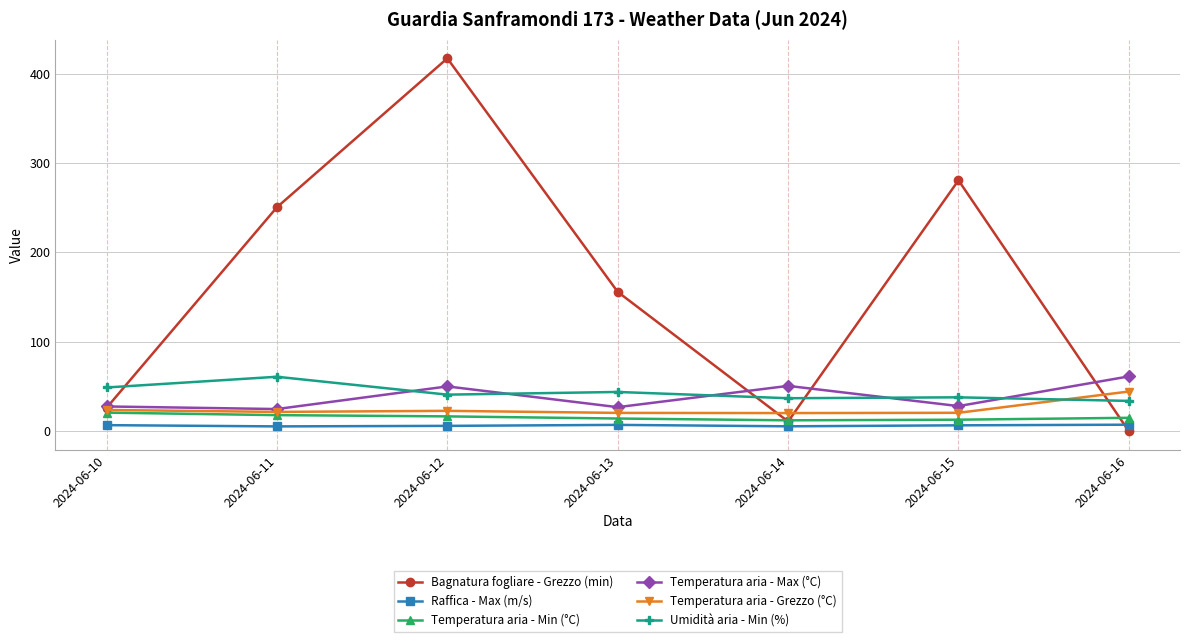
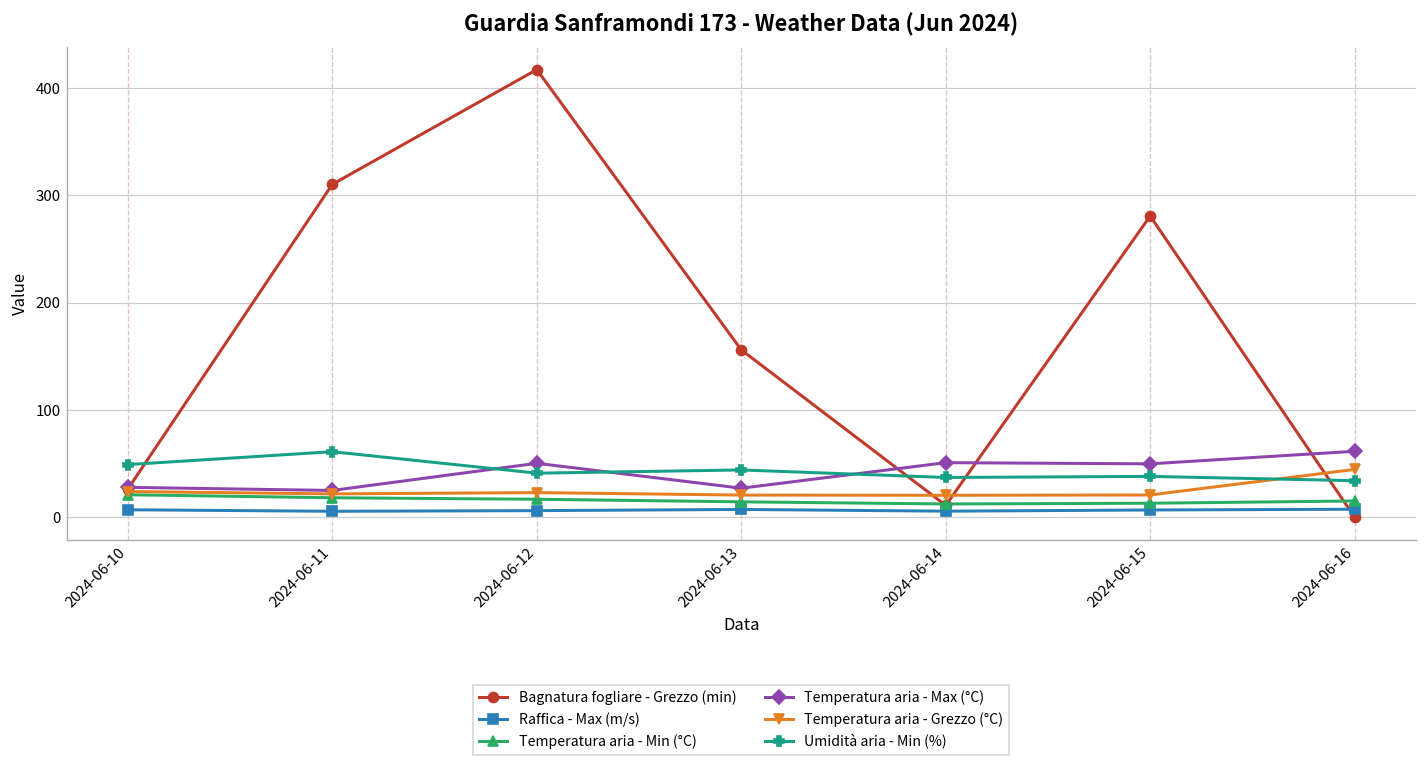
Bagnatura fogliare - Grezzo (min), 2024-06-11: 250 -> 310
Temperatura aria - Max (°C), 2024-06-15: 30 -> 50
